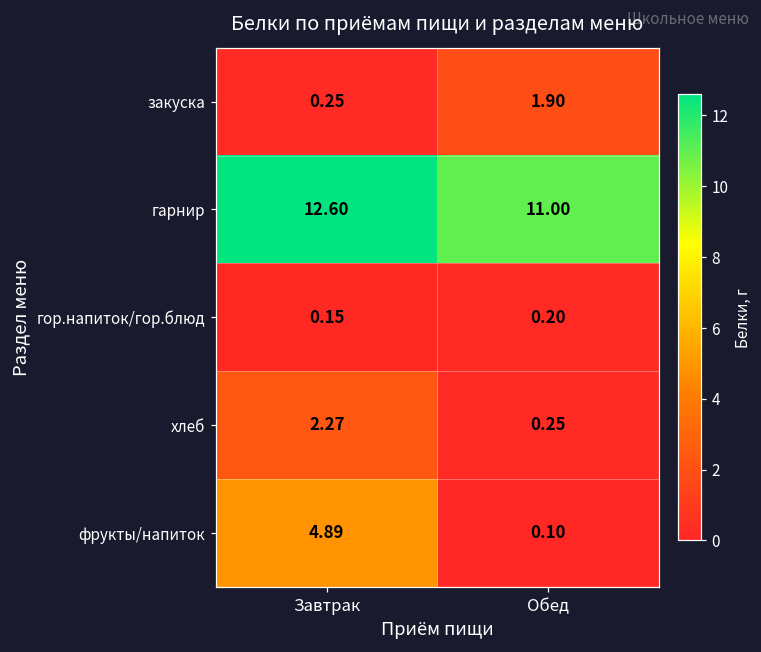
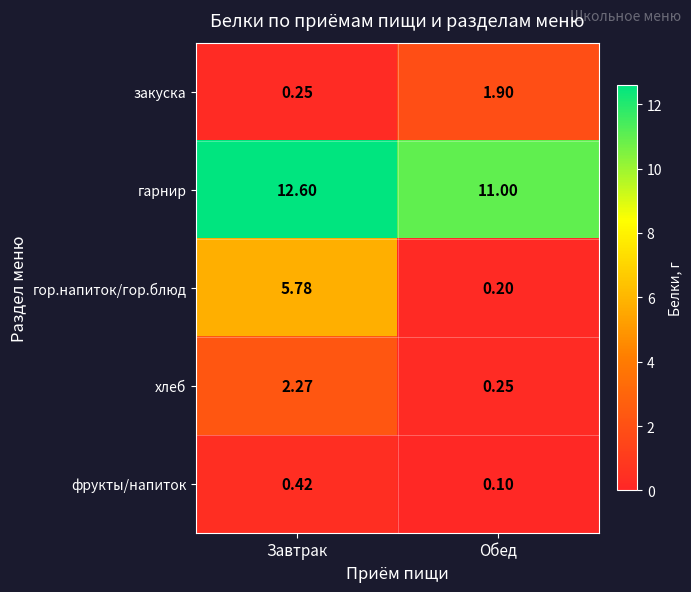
гор.напиток/гор.блюд, Завтрак: 0.15 -> 5.78
фрукты/напиток, Завтрак: 4.89 -> 0.42
